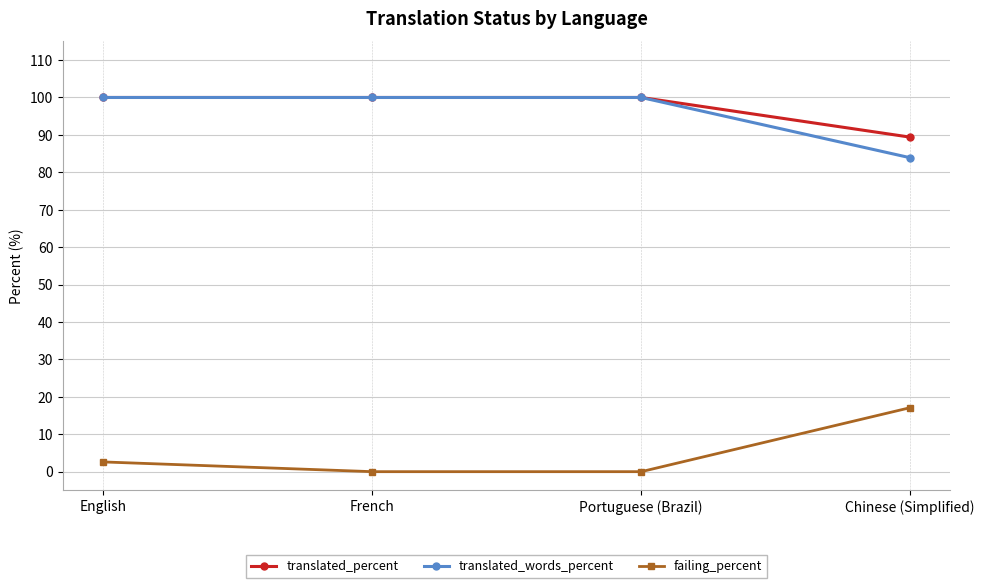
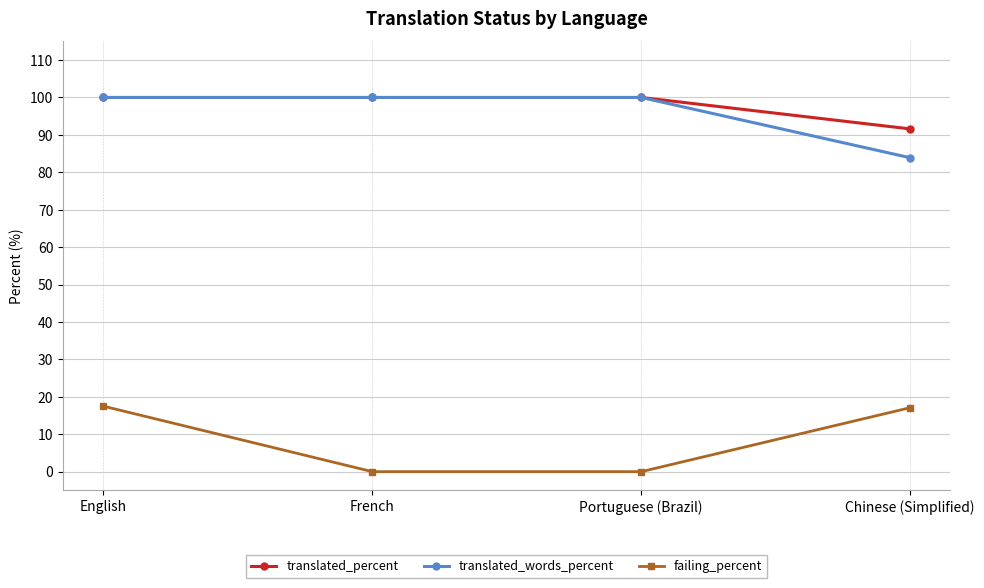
failing_percent, English: 3 -> 18
translated_percent, Chinese (Simplified): 89 -> 92
